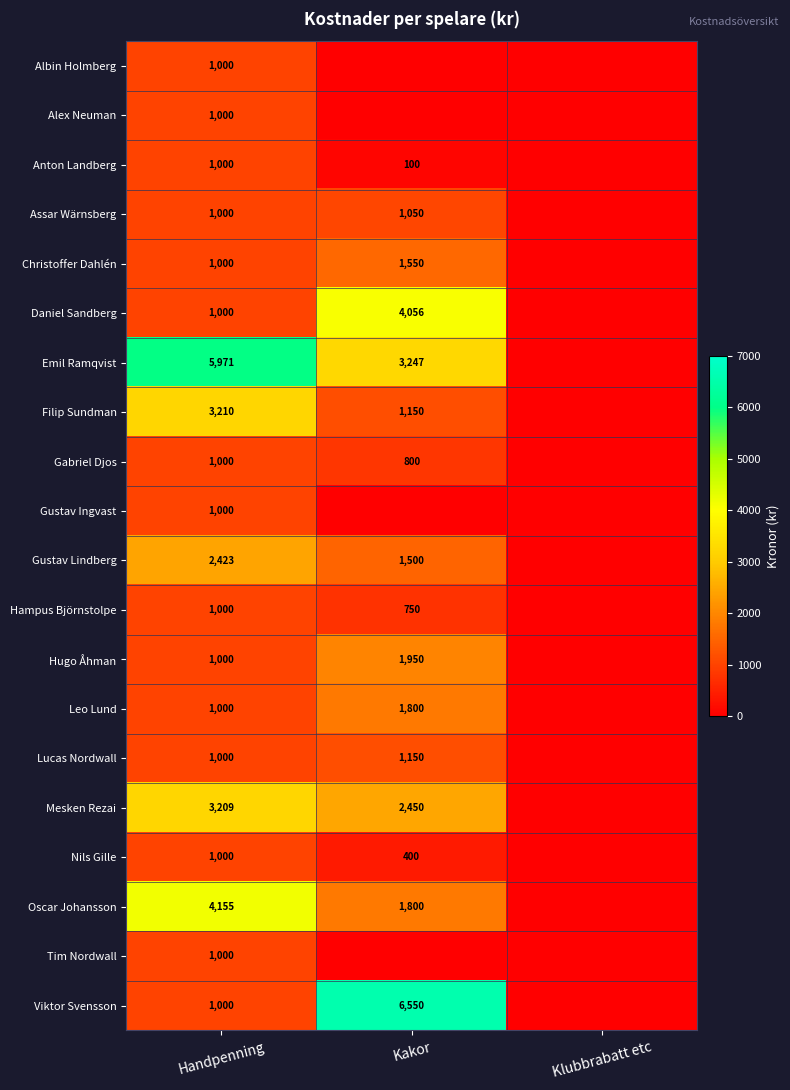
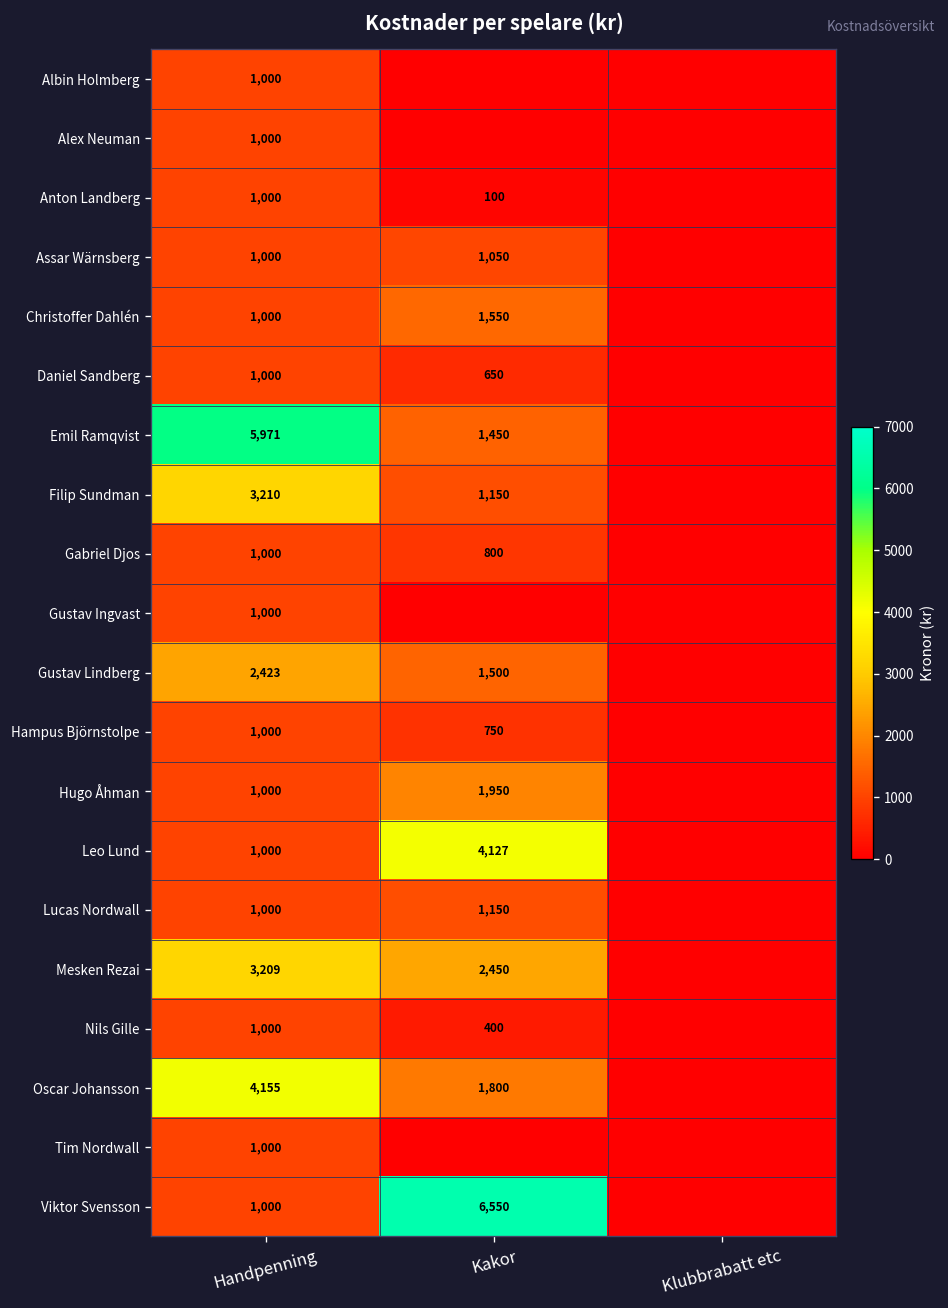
Daniel Sandberg, Kakor: 4,056 -> 650
Emil Ramqvist, Kakor: 3,247 -> 1,450
Leo Lund, Kakor: 1,800 -> 4,127
